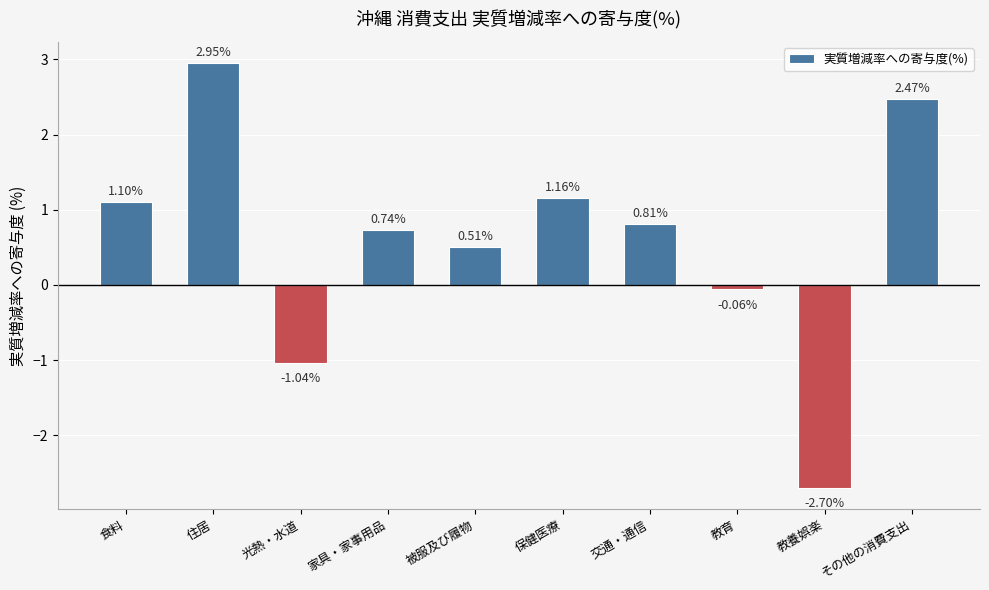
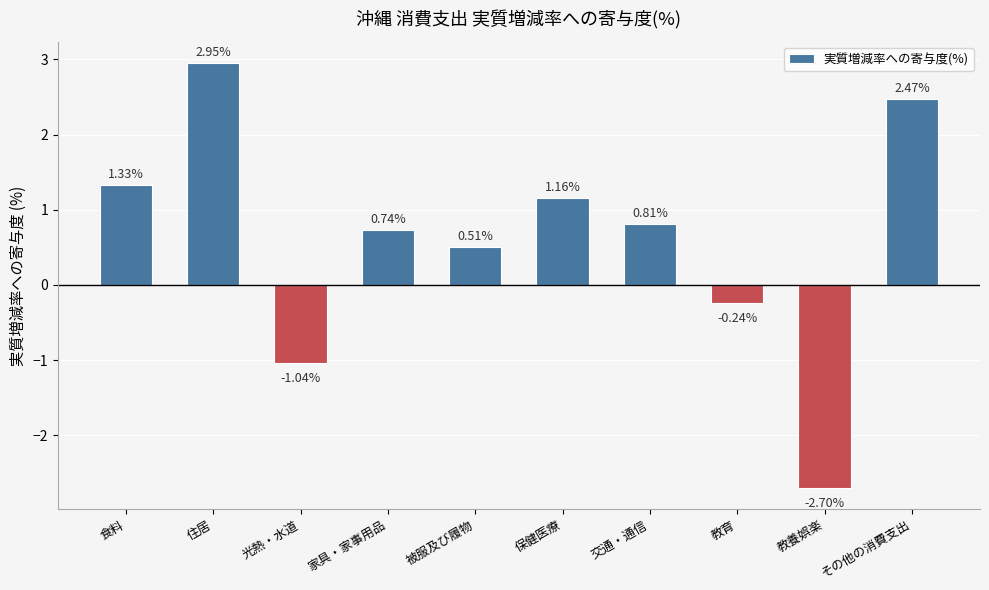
食料: 1.10% -> 1.33%
教育: -0.06% -> -0.24%
